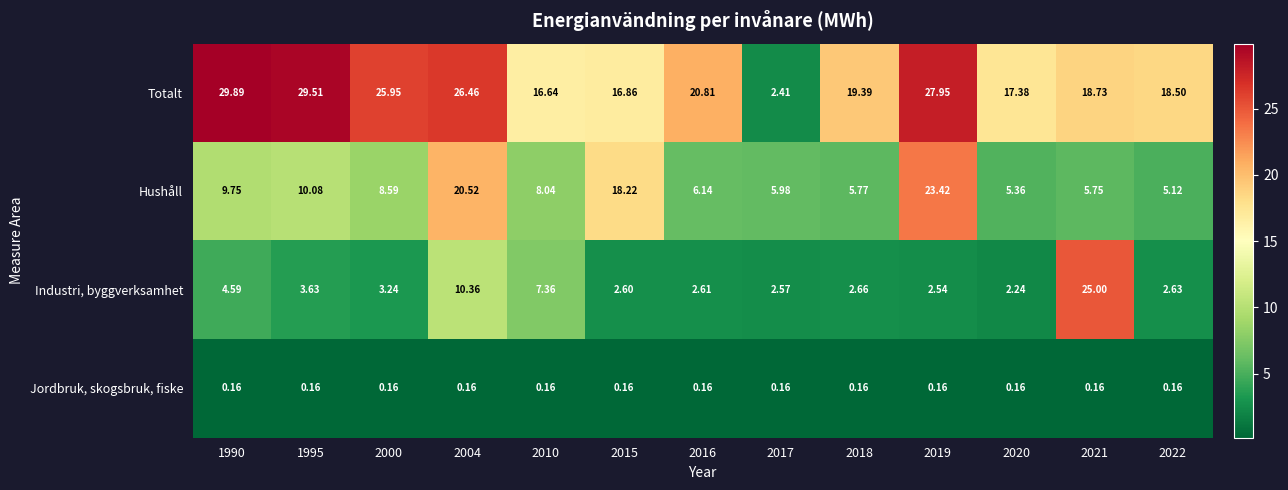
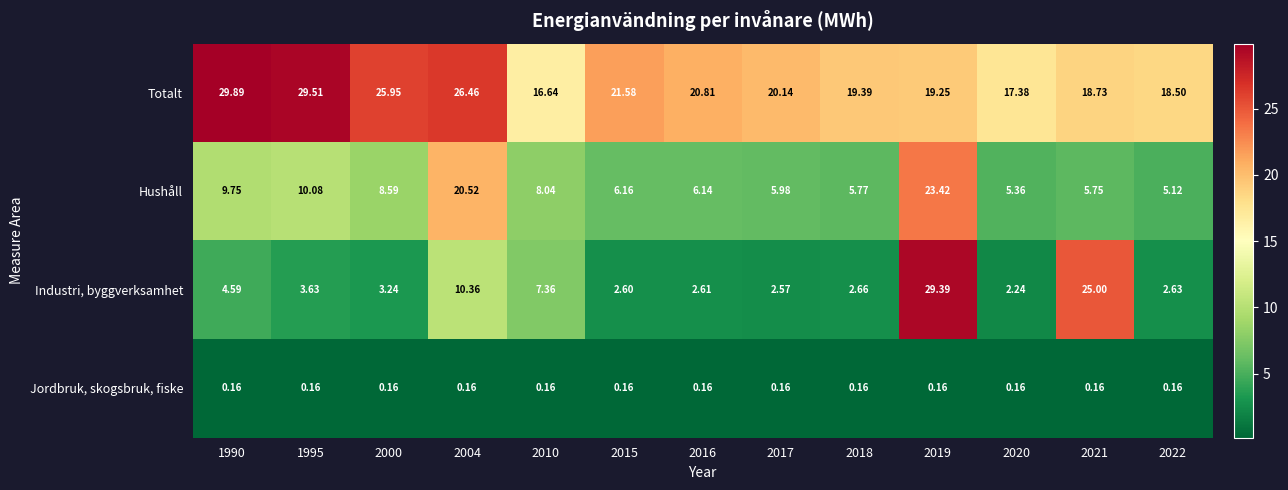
Totalt, 2015: 16.86 -> 21.58
Totalt, 2017: 2.41 -> 20.14
Totalt, 2019: 27.95 -> 19.25
Hushåll, 2015: 18.22 -> 6.16
Industri, byggverksamhet, 2019: 2.54 -> 29.39
